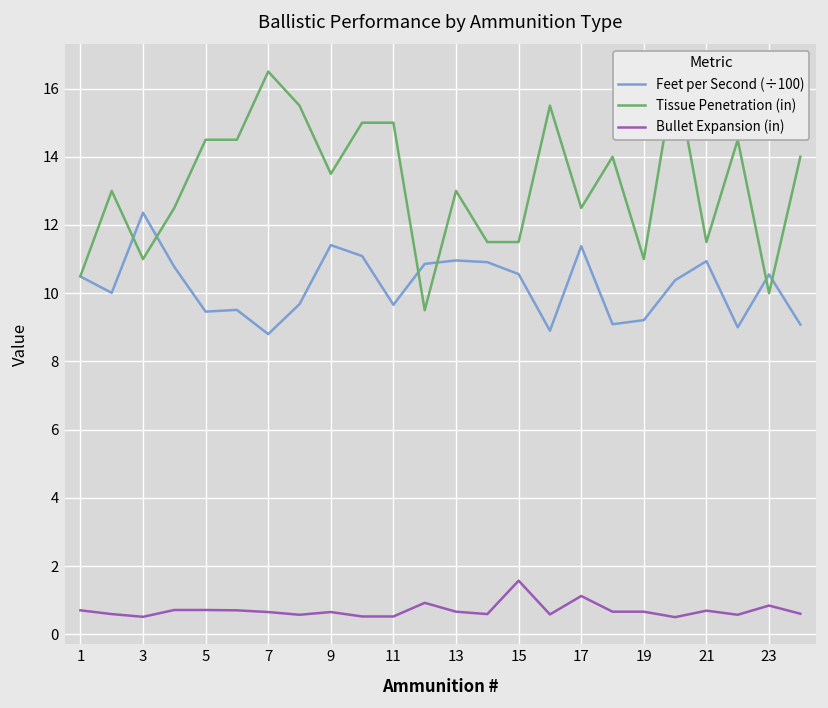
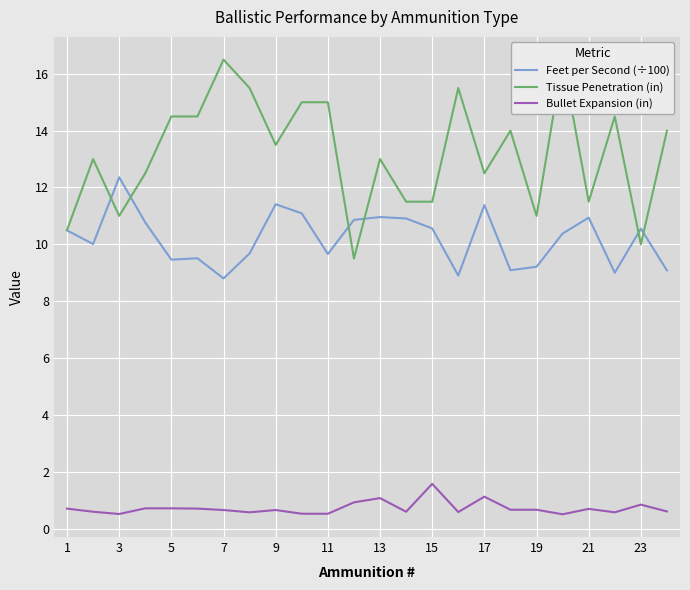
Bullet Expansion (in), 13: 0.7 -> 1.1
